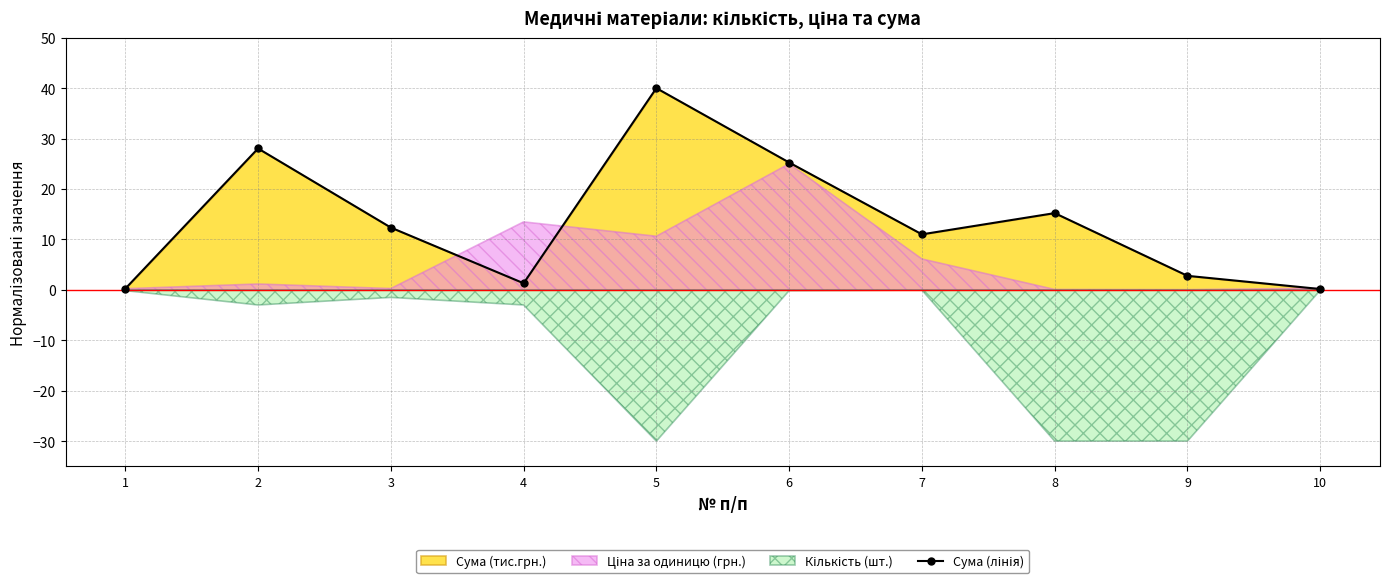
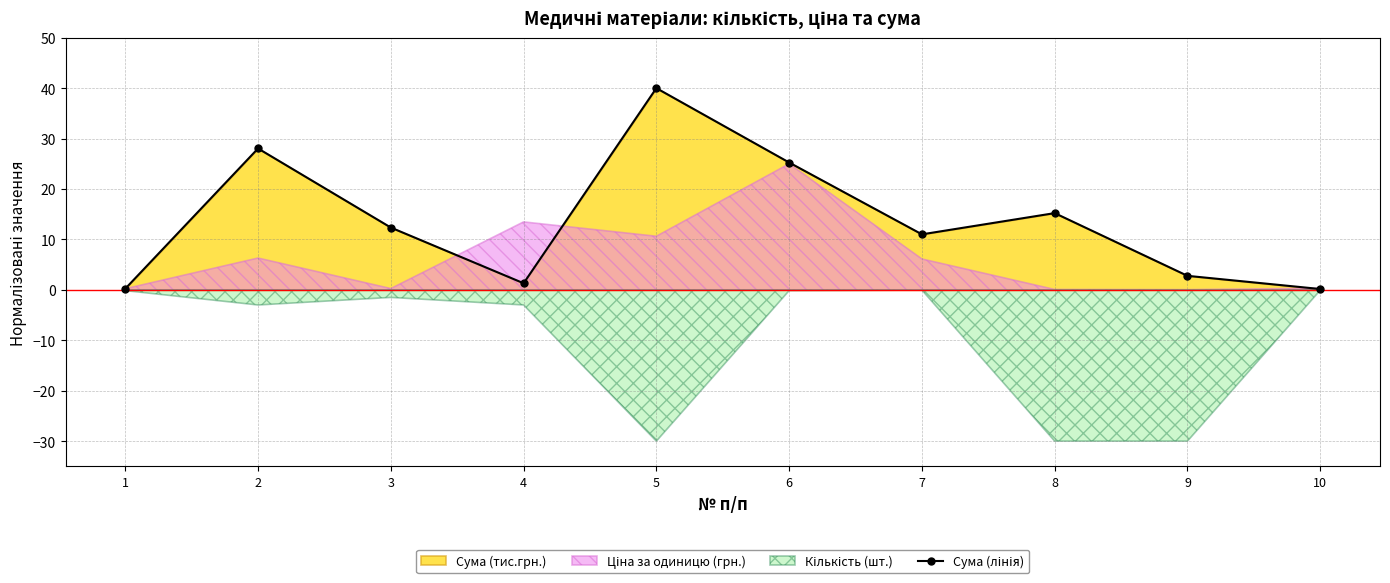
Ціна за одиницю (грн.), 2: 1 -> 6
